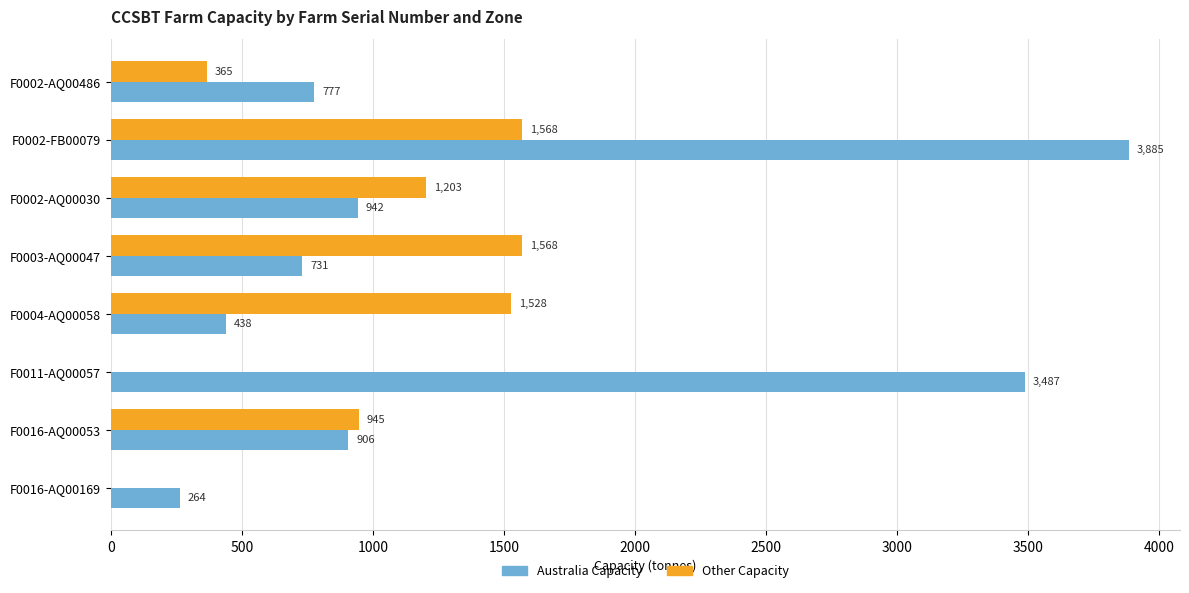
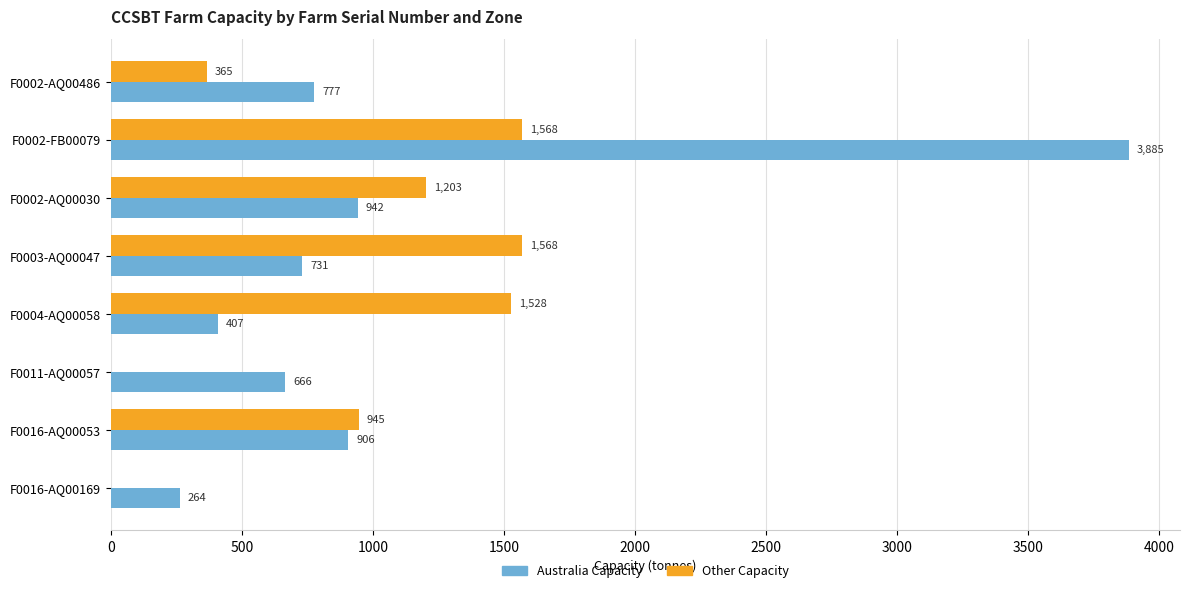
Australia Capacity, F0004-AQ00058: 438 -> 407
Australia Capacity, F0011-AQ00057: 3,487 -> 666
